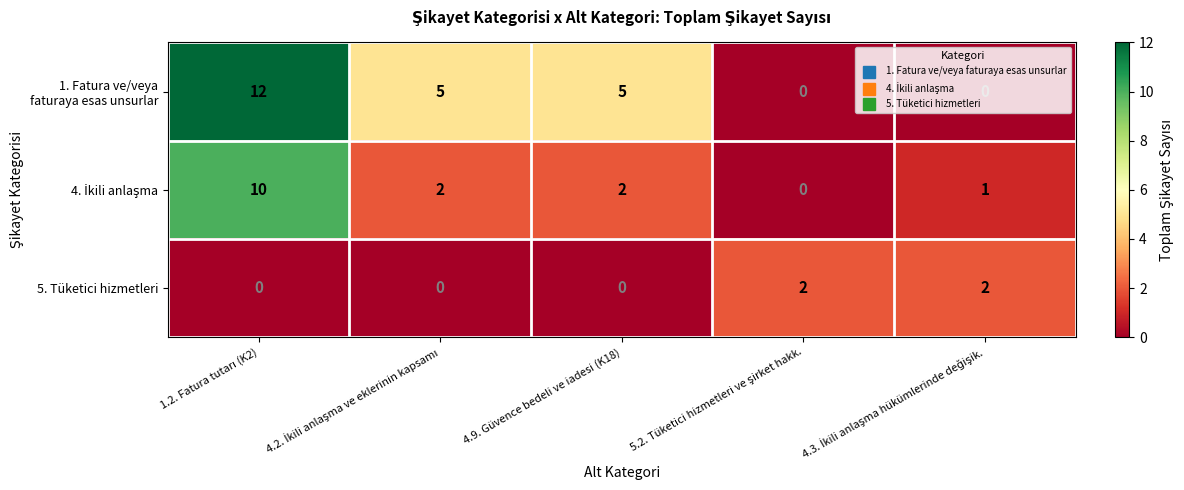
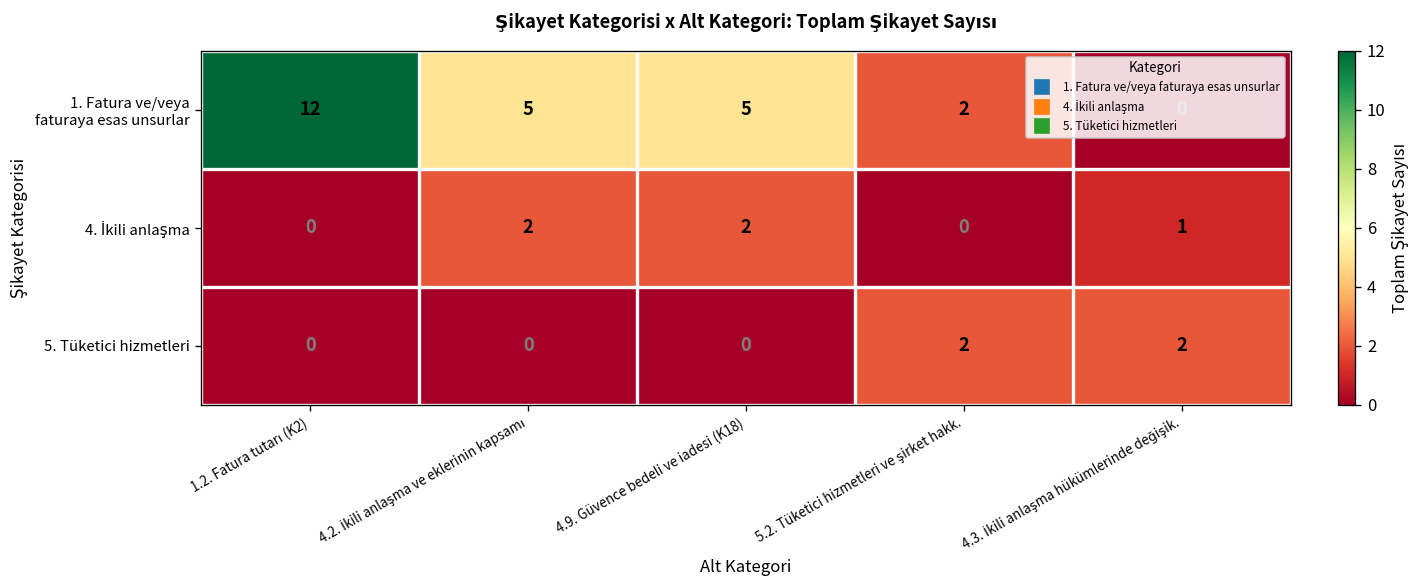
1. Fatura ve/veya faturaya esas unsurlar, 5.2. Tüketici hizmetleri ve şirket hakk.: 0 -> 2
4. İkili anlaşma, 1.2. Fatura tutarı (K2): 10 -> 0
